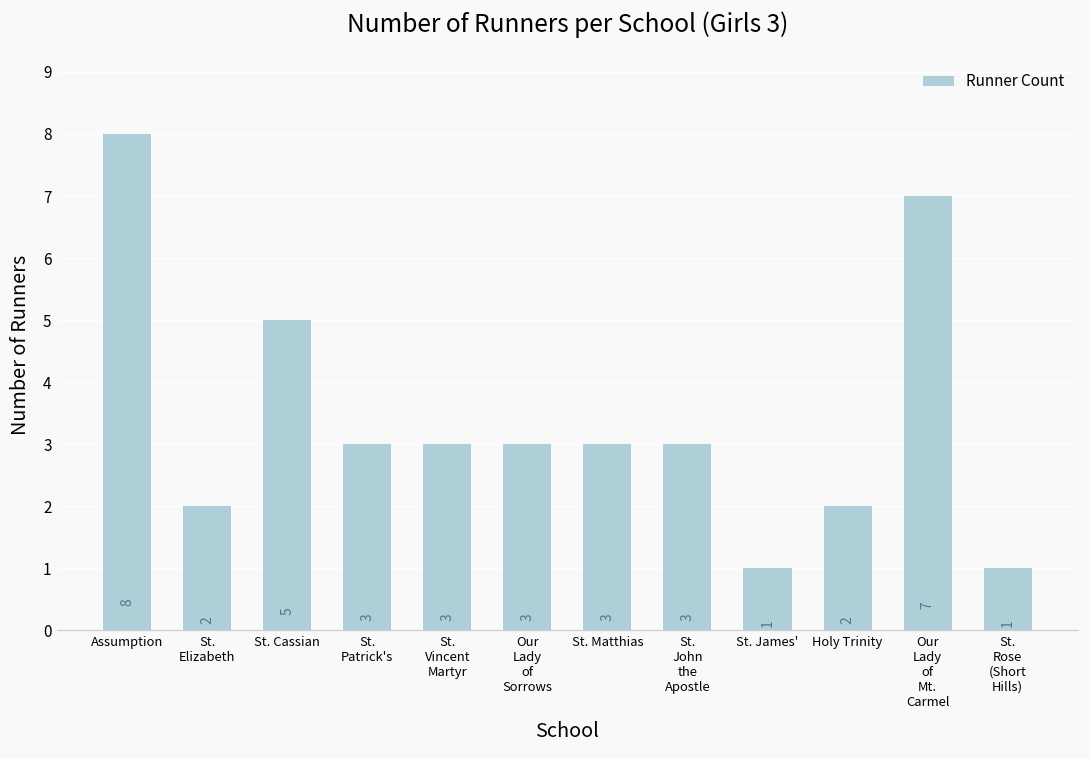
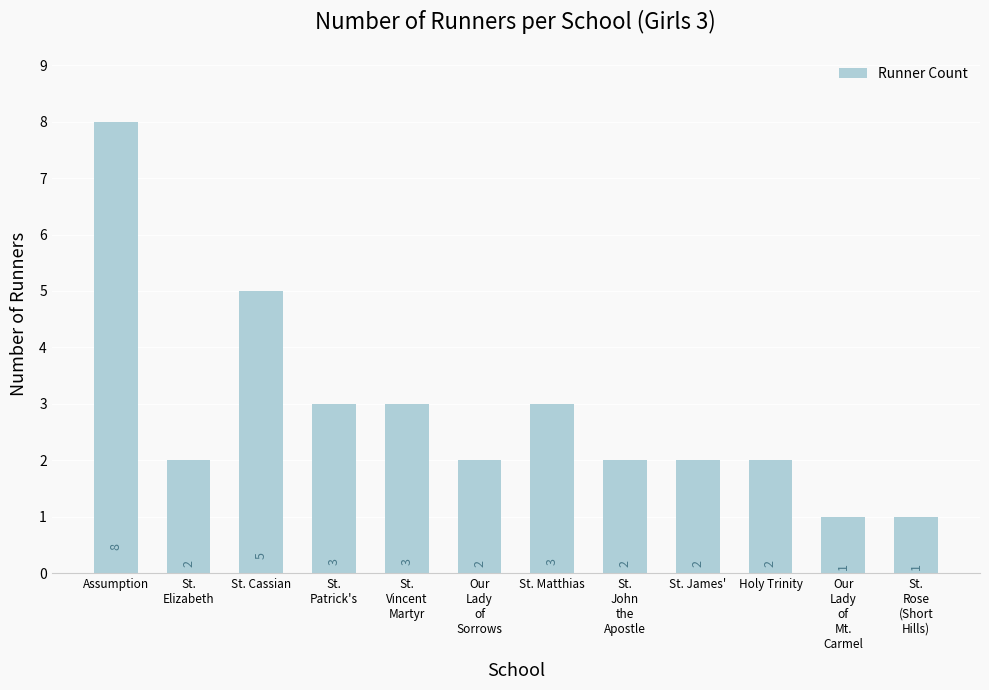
Our Lady of Sorrows: 3 -> 2
St. John the Apostle: 3 -> 2
St. James': 1 -> 2
Our Lady of Mt. Carmel: 7 -> 1
